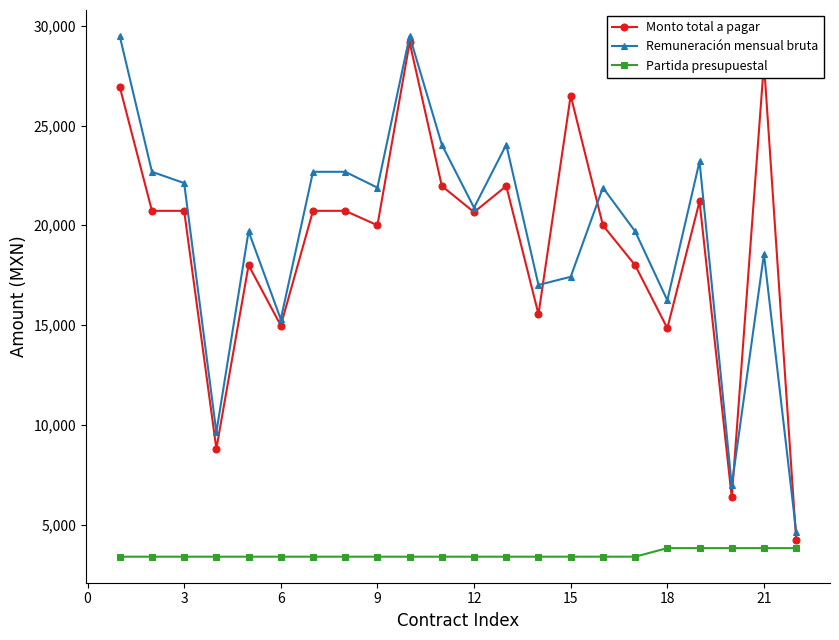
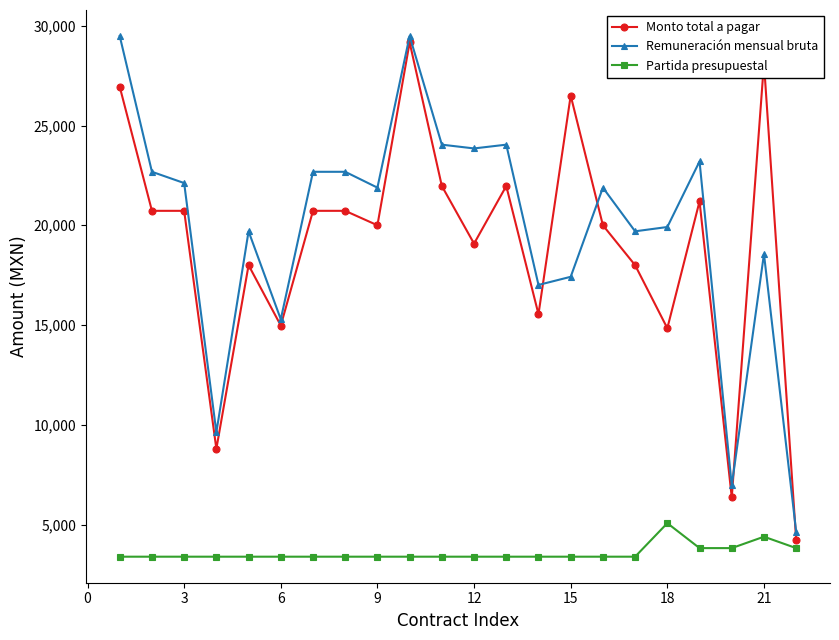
Monto total a pagar, 12: 20,700 -> 19,100
Remuneración mensual bruta, 12: 20,900 -> 23,900
Remuneración mensual bruta, 18: 16,200 -> 19,900
Partida presupuestal, 18: 3,800 -> 5,100
Partida presupuestal, 21: 3,800 -> 4,400
